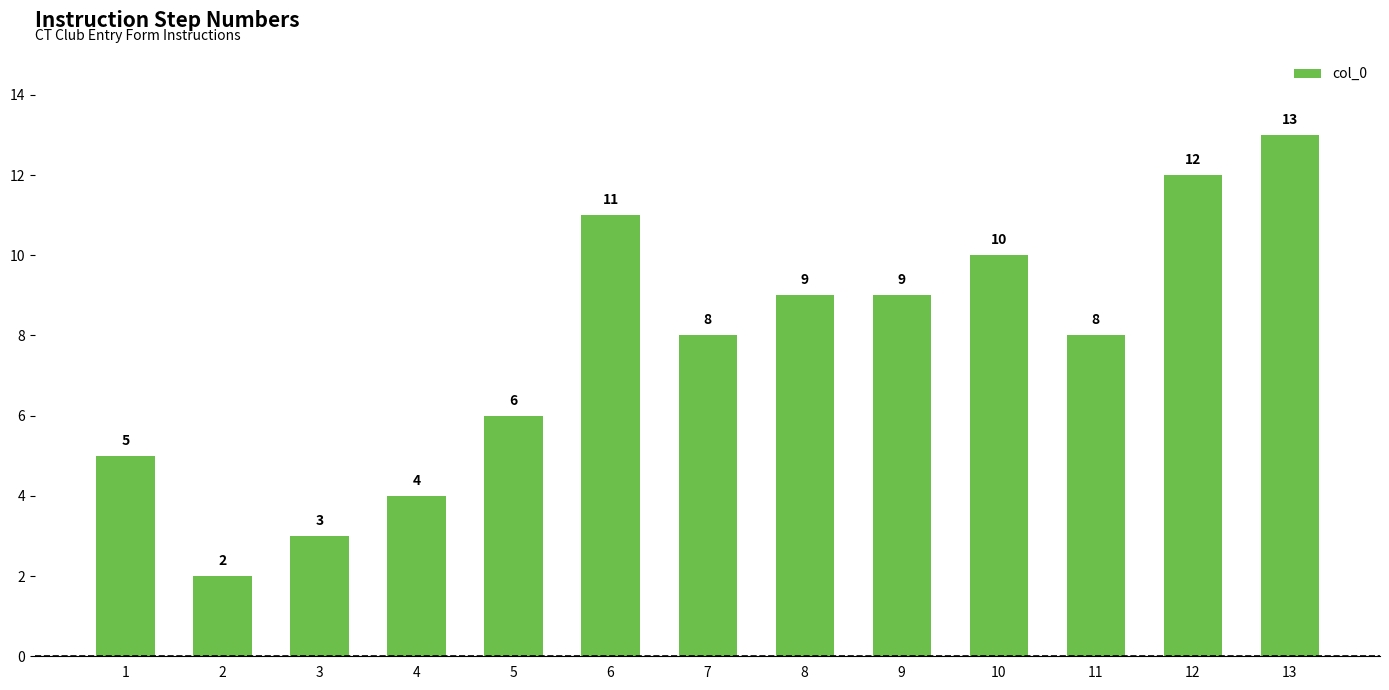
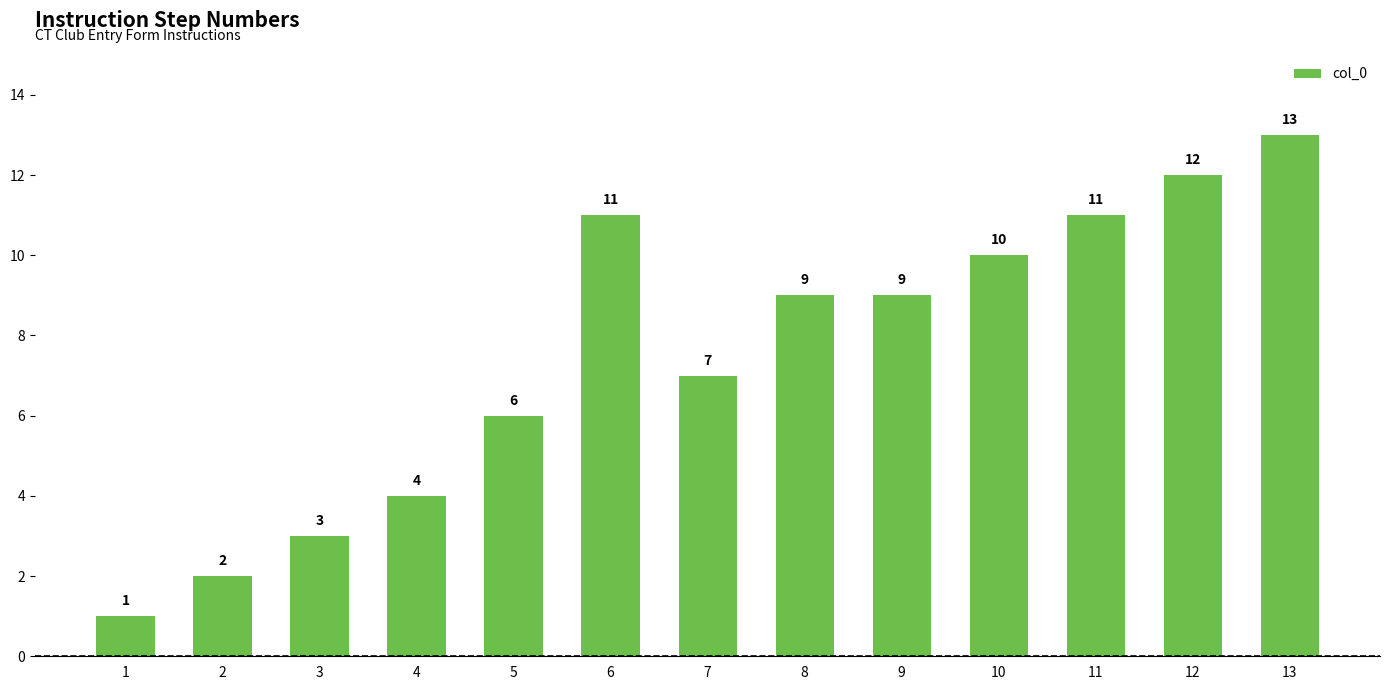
1: 5 -> 1
7: 8 -> 7
11: 8 -> 11
